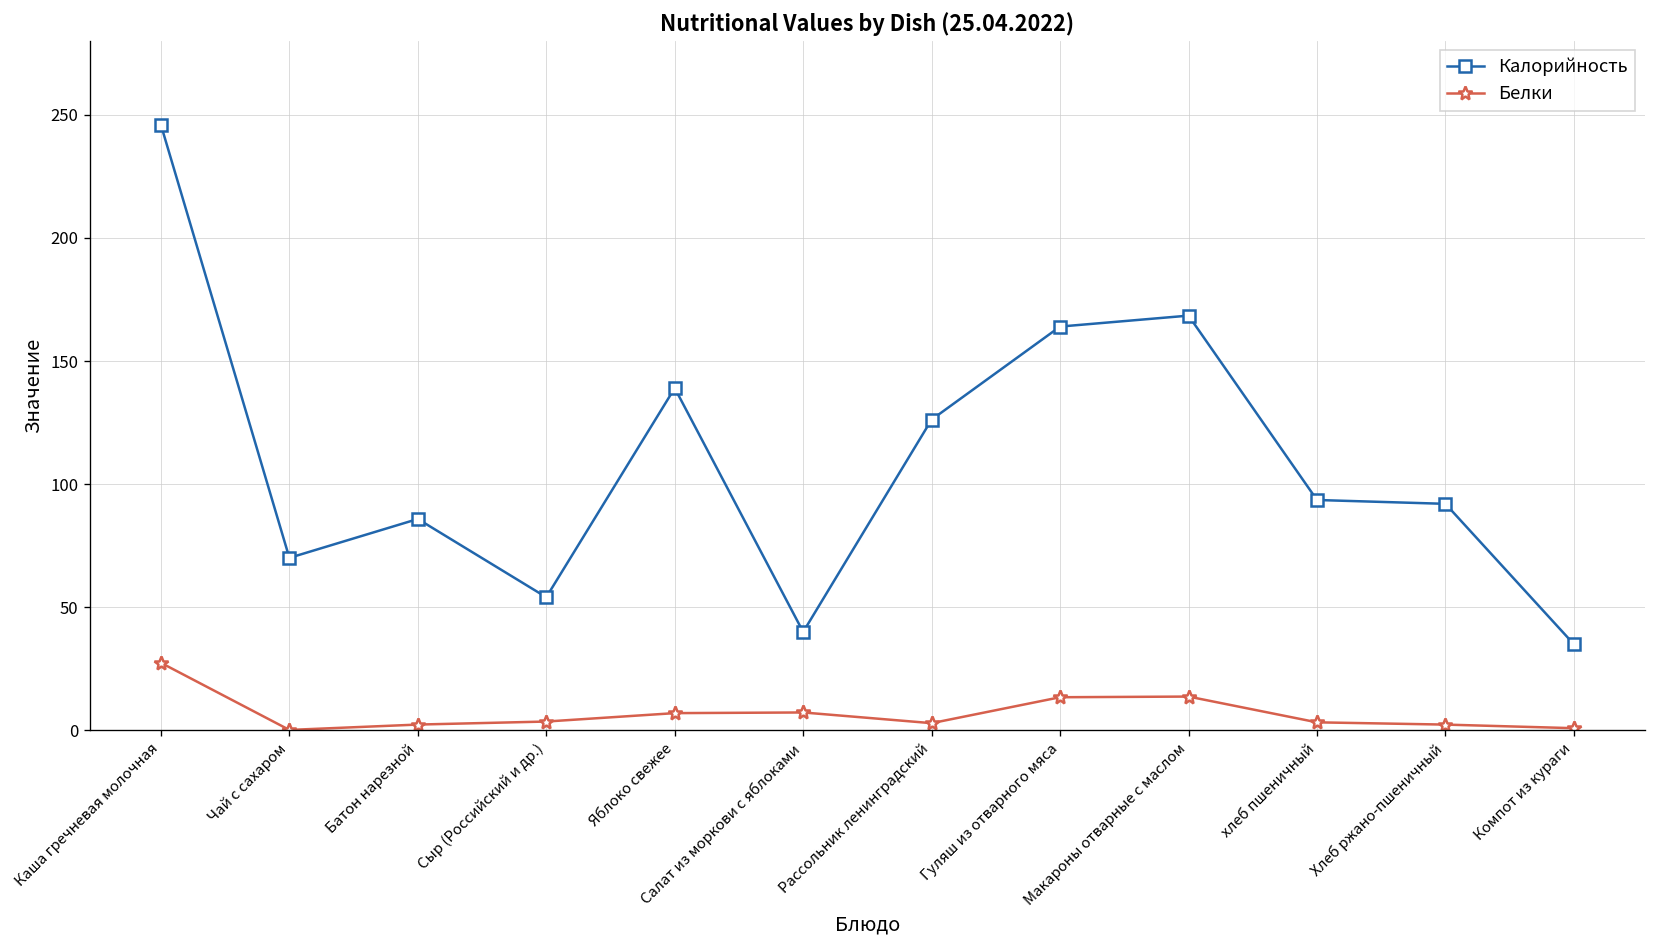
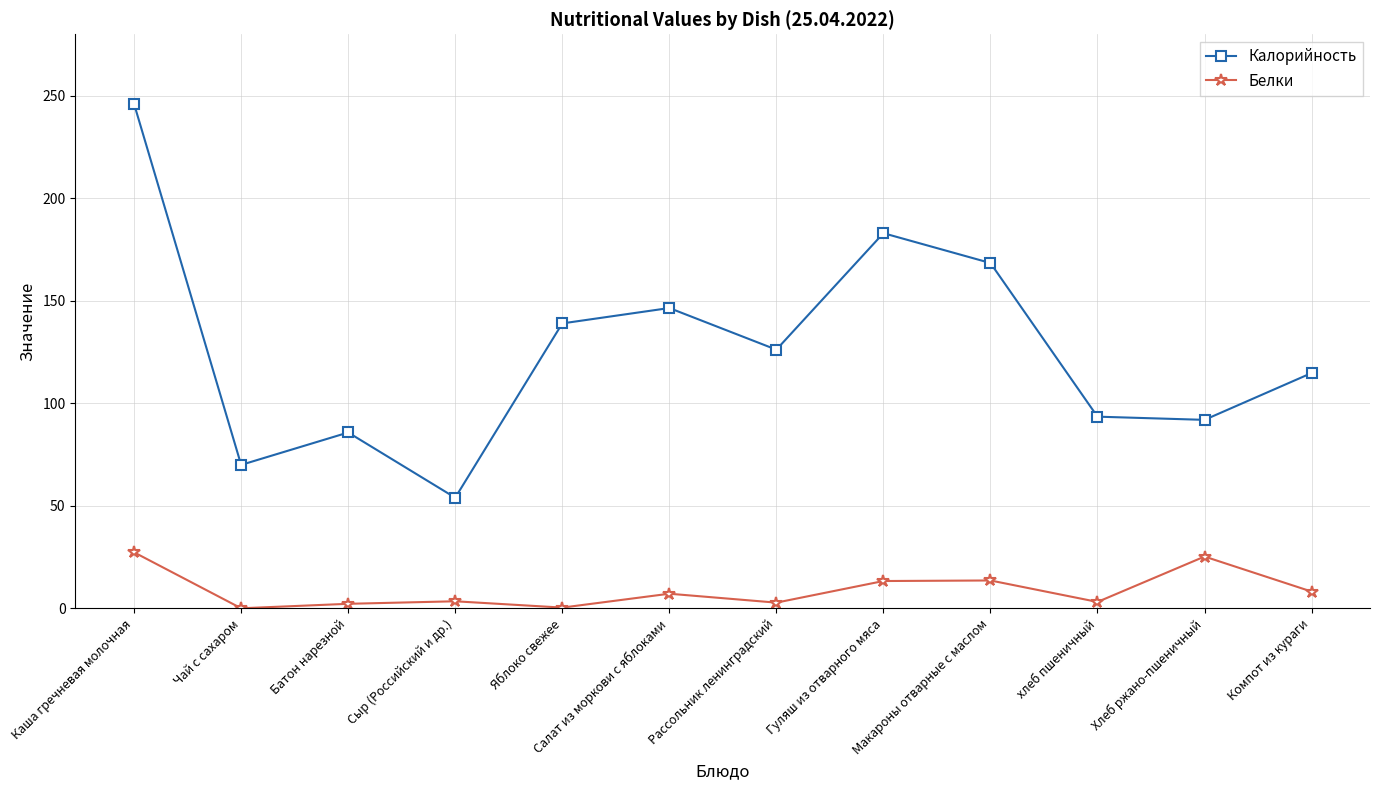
Белки, Яблоко свежее: 7 -> 0
Калорийность, Салат из моркови с яблоками: 40 -> 147
Калорийность, Гуляш из отварного мяса: 164 -> 183
Белки, Хлеб ржано-пшеничный: 2 -> 25
Калорийность, Компот из кураги: 35 -> 115
Белки, Компот из кураги: 1 -> 8
